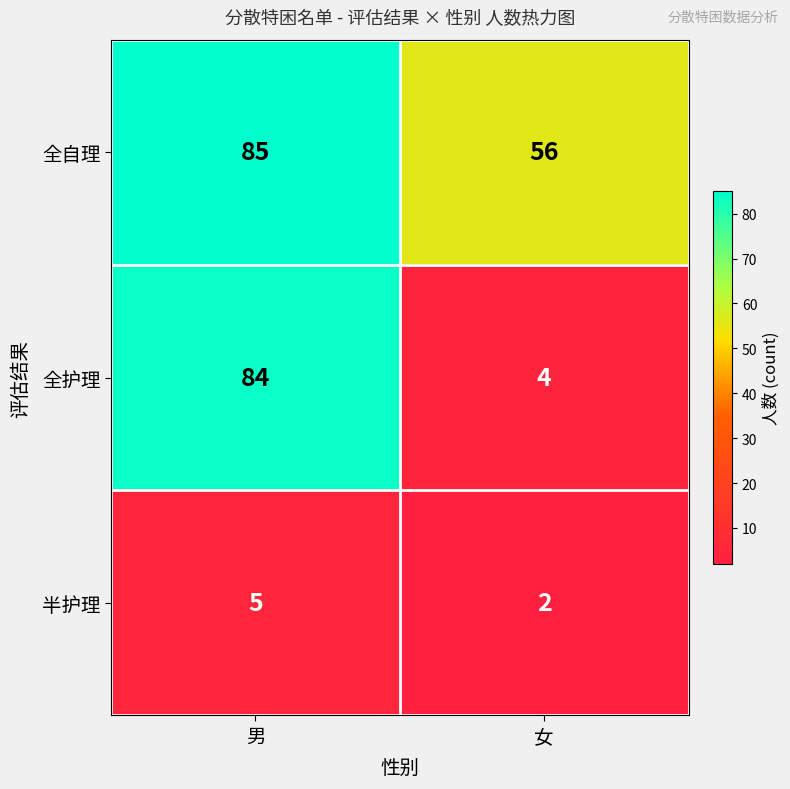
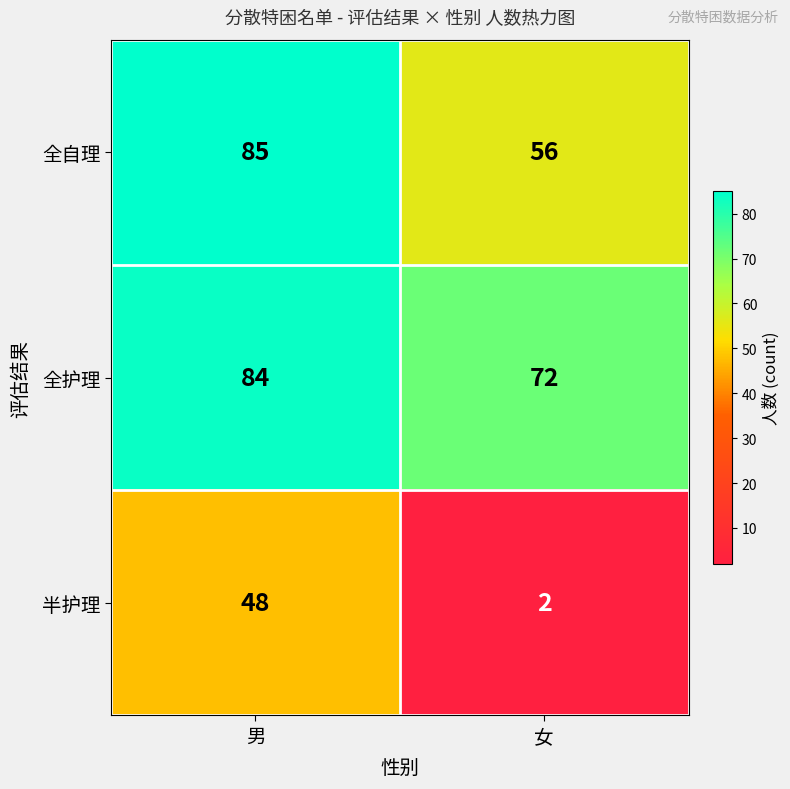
全护理, 女: 4 -> 72
半护理, 男: 5 -> 48
